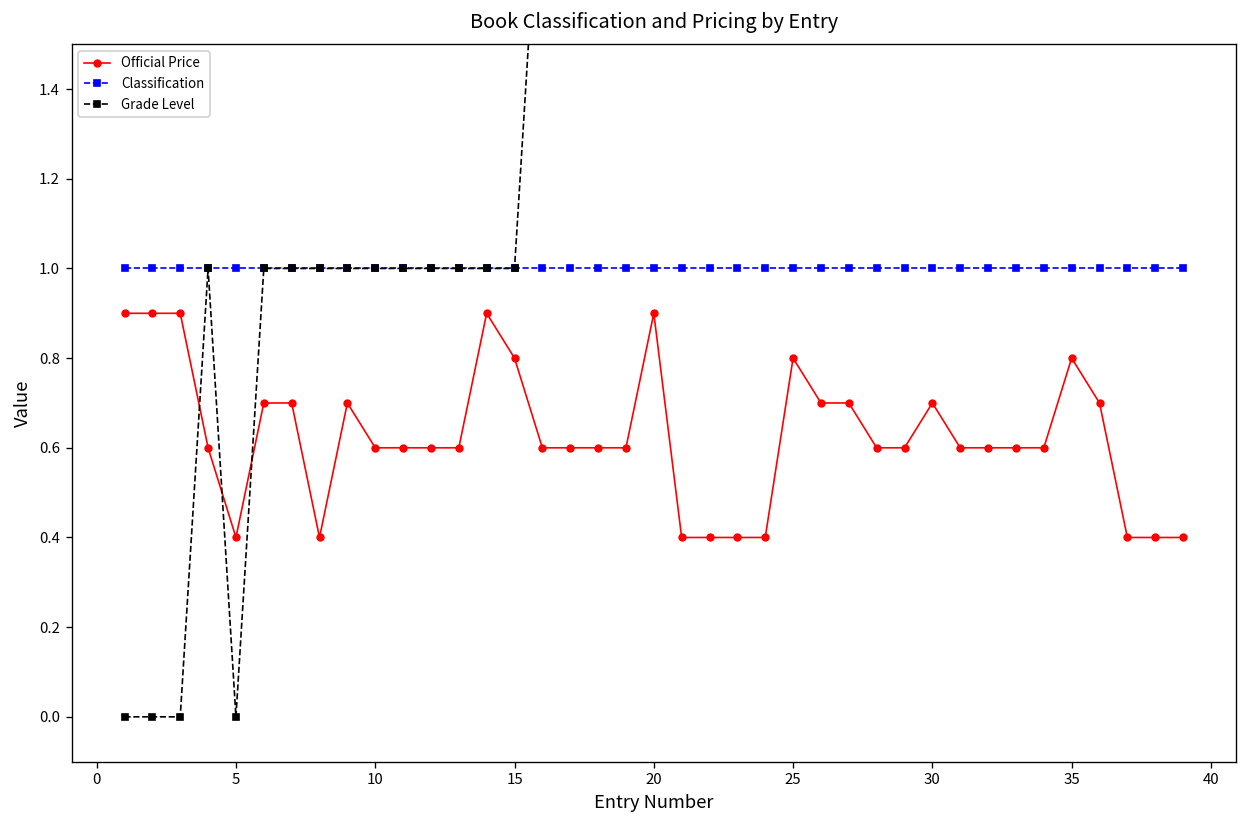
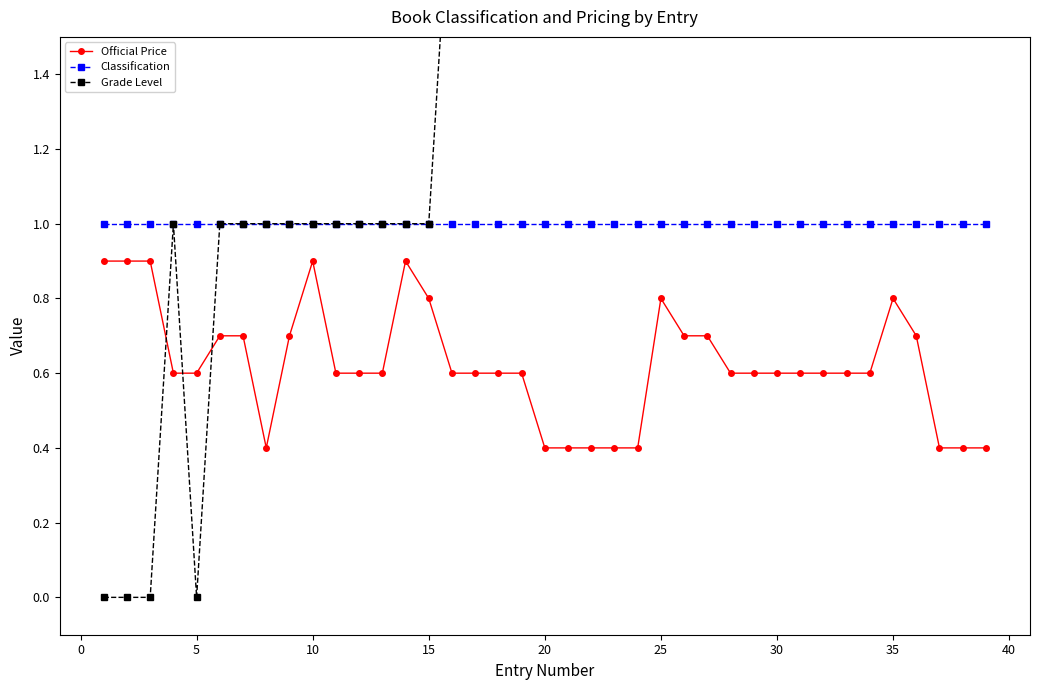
Official Price, 5: 0.4 -> 0.6
Official Price, 10: 0.6 -> 0.9
Official Price, 20: 0.9 -> 0.4
Official Price, 30: 0.7 -> 0.6
